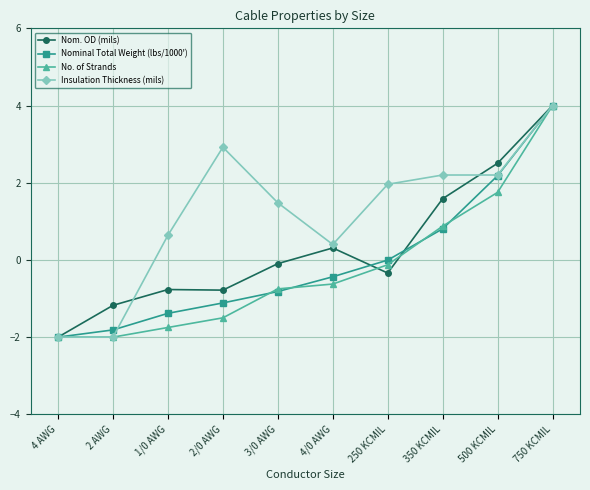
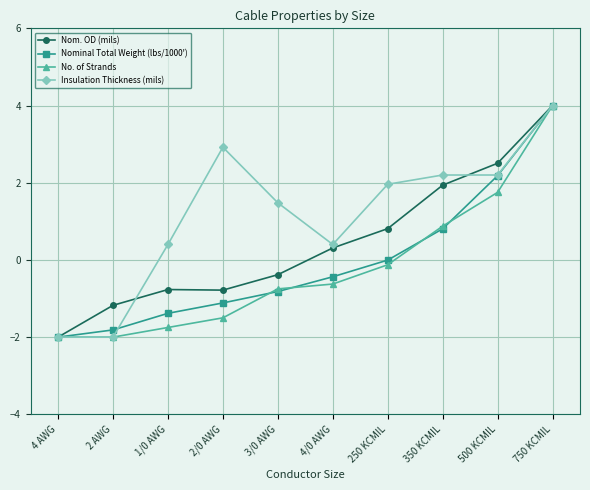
Insulation Thickness (mils), 1/0 AWG: 0.6 -> 0.4
Nom. OD (mils), 3/0 AWG: -0.1 -> -0.4
Nom. OD (mils), 250 KCMIL: -0.3 -> 0.8
Nom. OD (mils), 350 KCMIL: 1.6 -> 1.9
